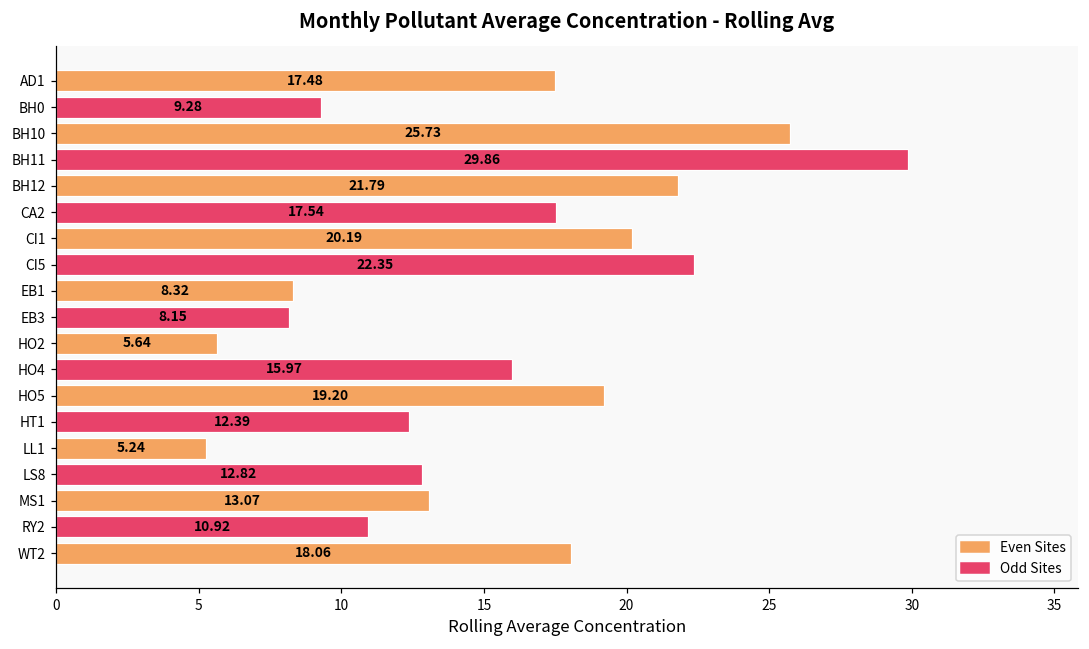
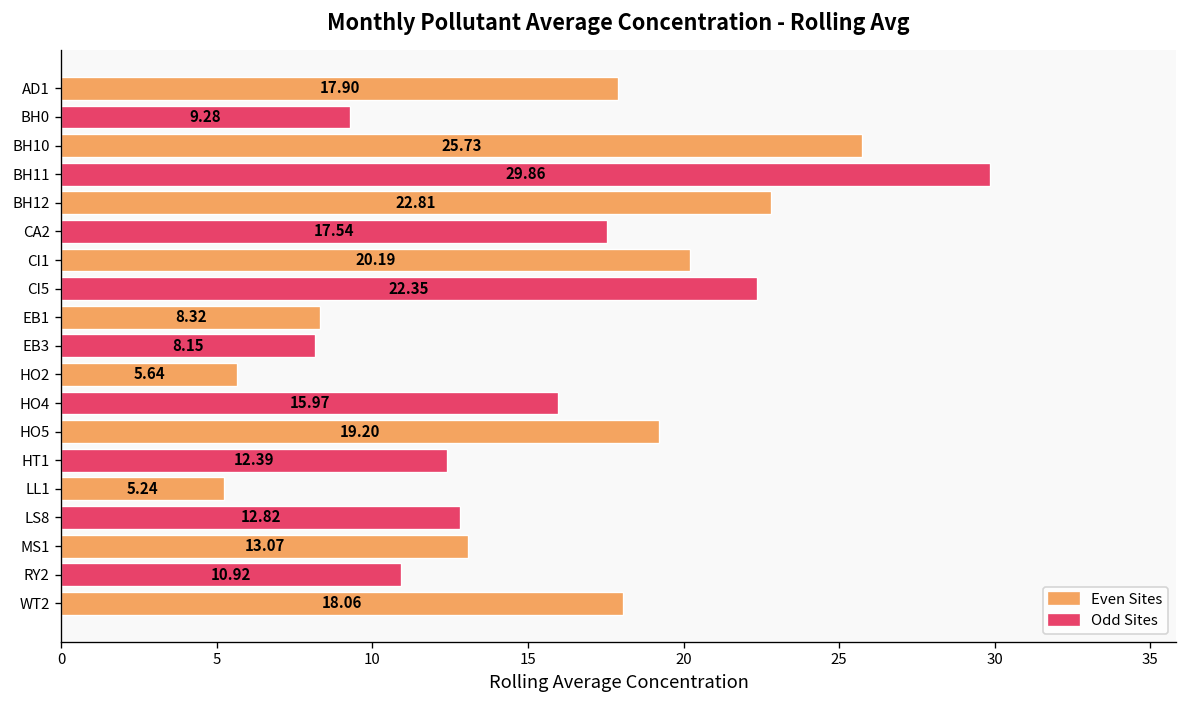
AD1: 17.48 -> 17.90
BH12: 21.79 -> 22.81
